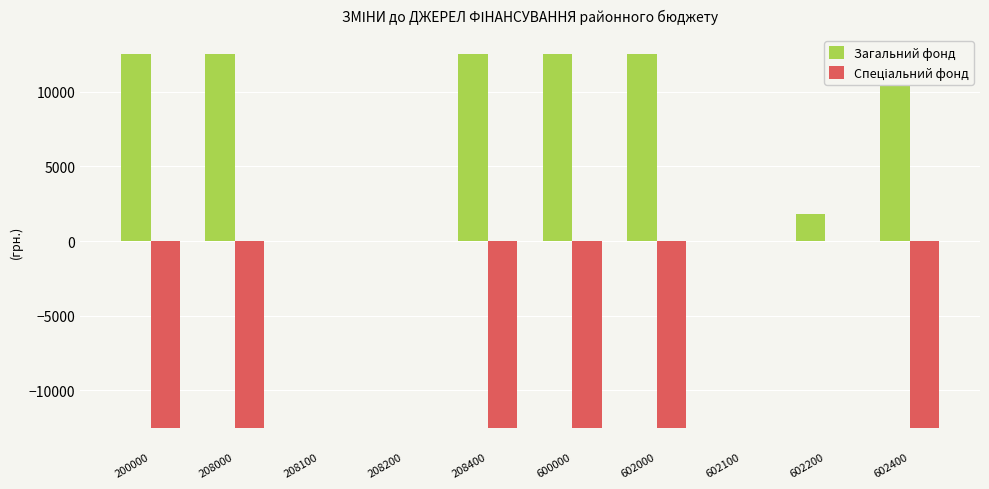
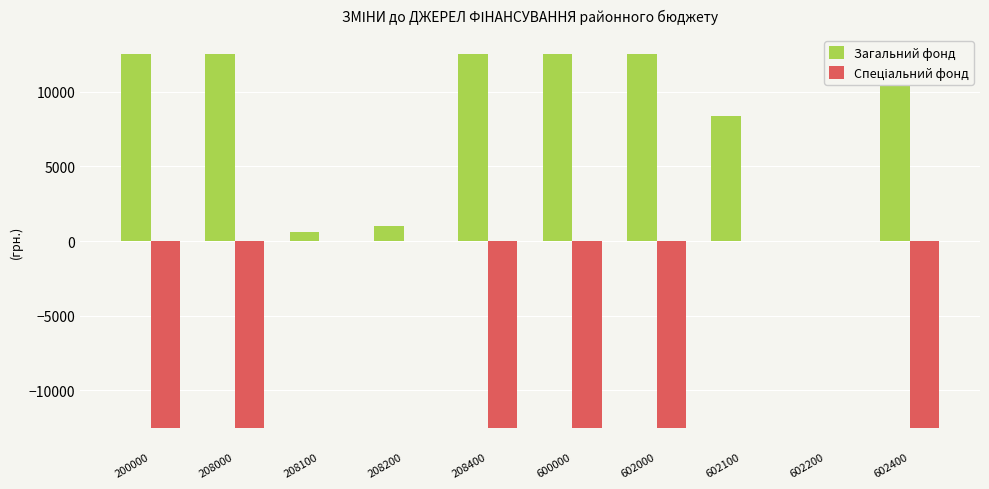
Загальний фонд, 208100: 0 -> 600
Загальний фонд, 208200: 0 -> 1000
Загальний фонд, 602100: 0 -> 8400
Загальний фонд, 602200: 1800 -> 0
